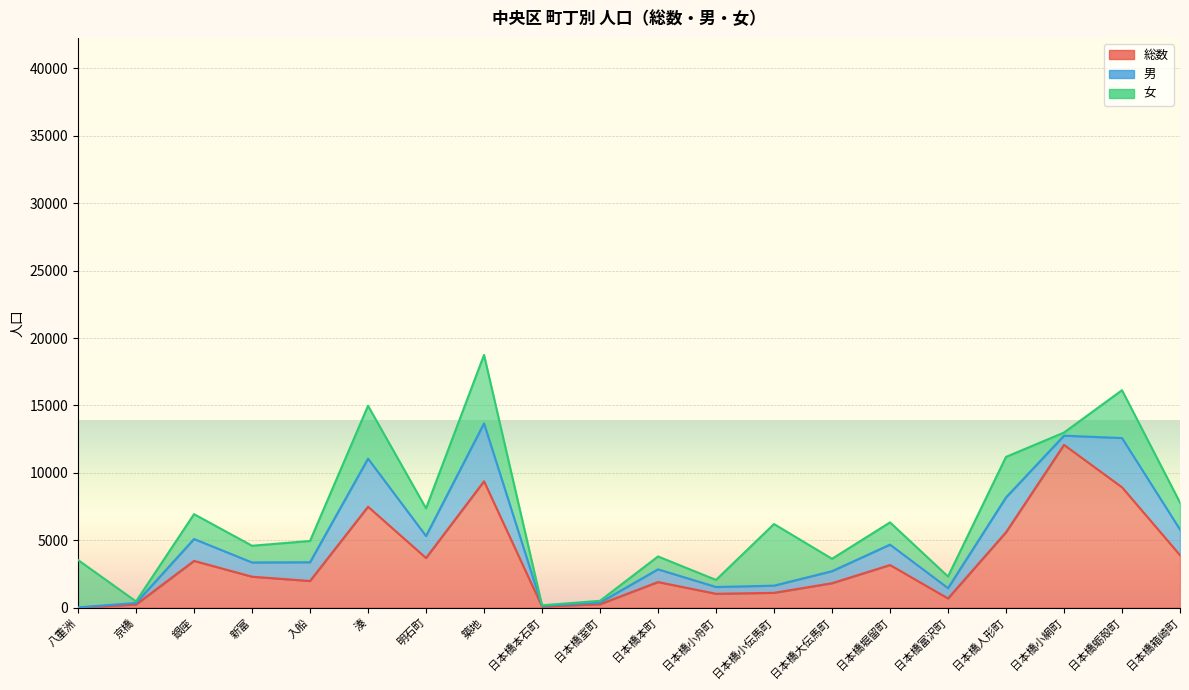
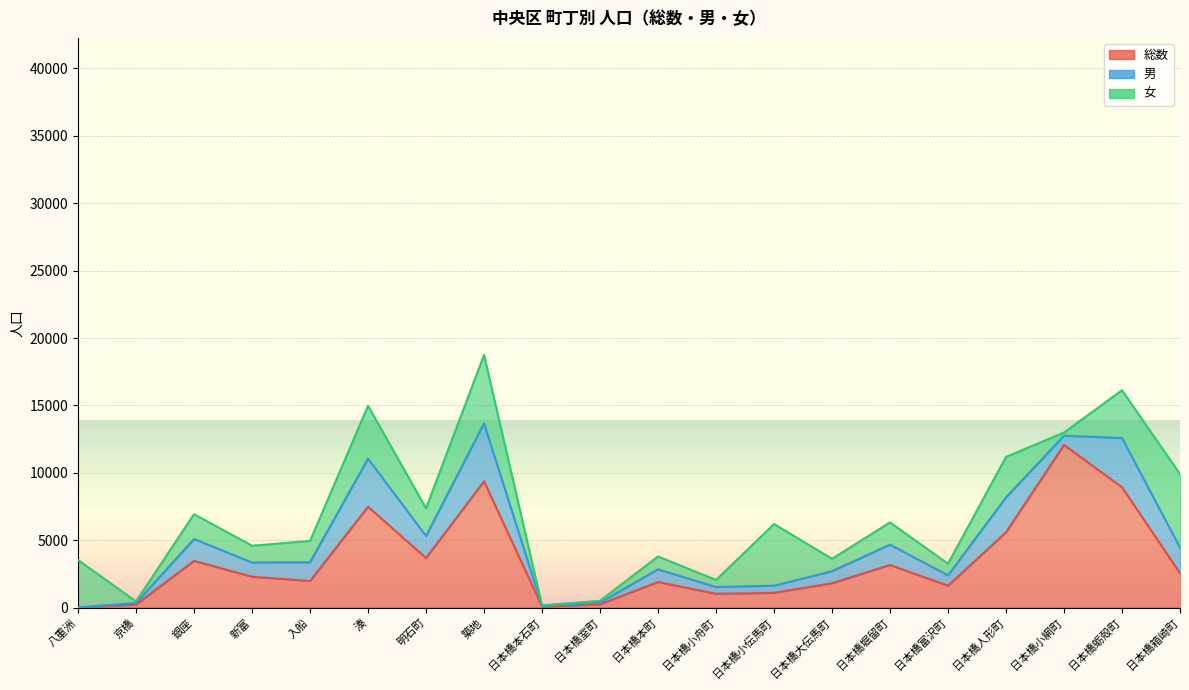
総数, 日本橋富沢町: 700 -> 1600
総数, 日本橋箱崎町: 3900 -> 2600
女, 日本橋箱崎町: 2000 -> 5500
